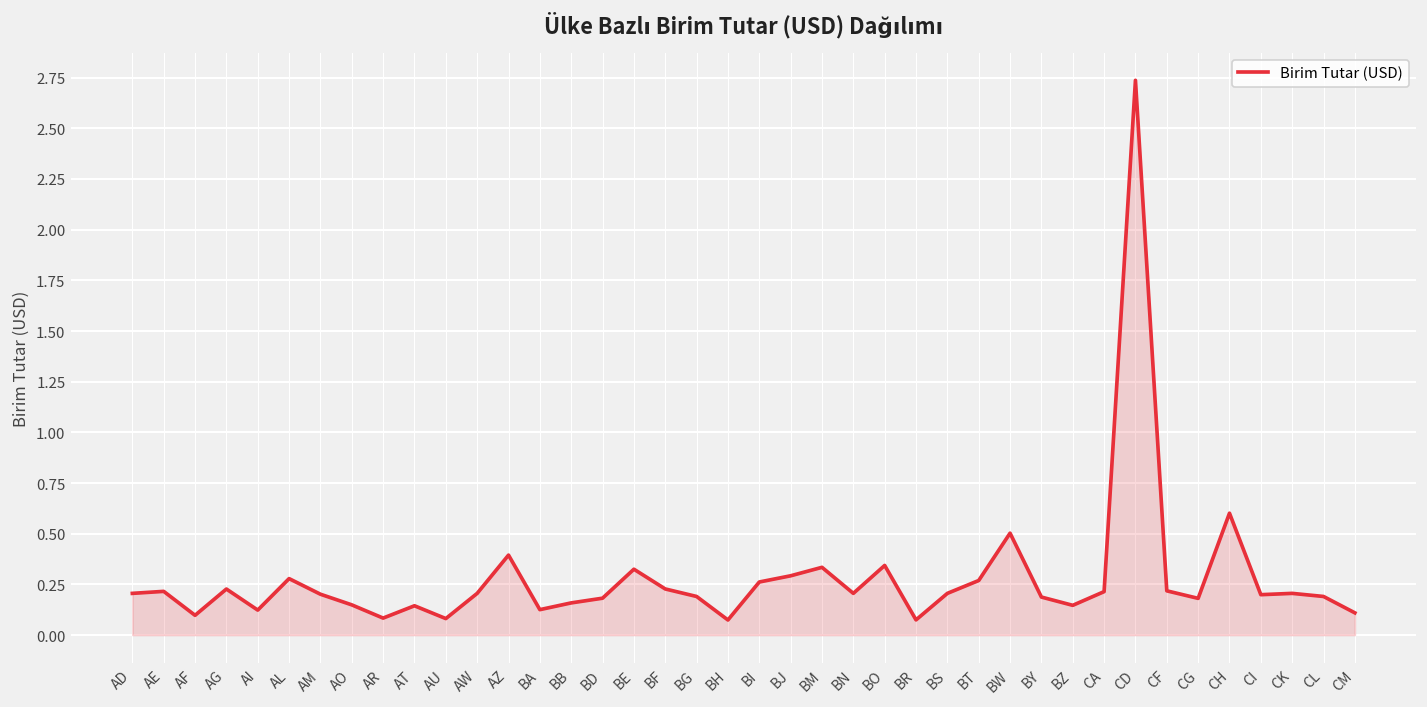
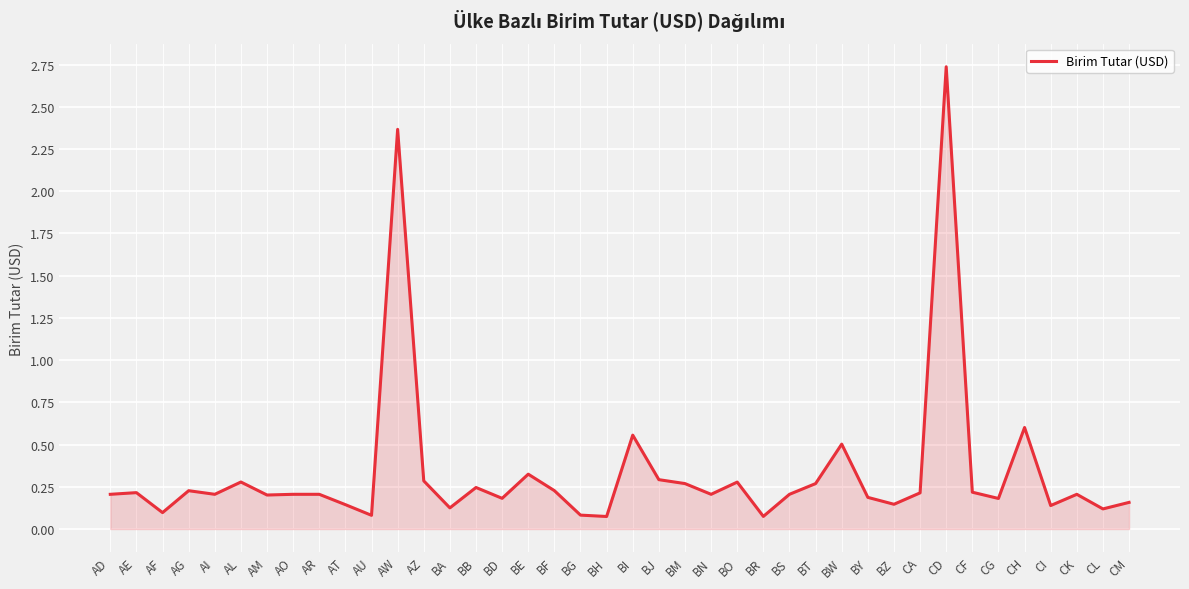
AI: 0.12 -> 0.21
AO: 0.15 -> 0.21
AR: 0.08 -> 0.21
AW: 0.21 -> 2.37
AZ: 0.39 -> 0.29
BB: 0.16 -> 0.25
BG: 0.19 -> 0.08
BI: 0.26 -> 0.56
BM: 0.33 -> 0.27
BO: 0.34 -> 0.28
CI: 0.20 -> 0.14
CL: 0.19 -> 0.12
CM: 0.11 -> 0.16
